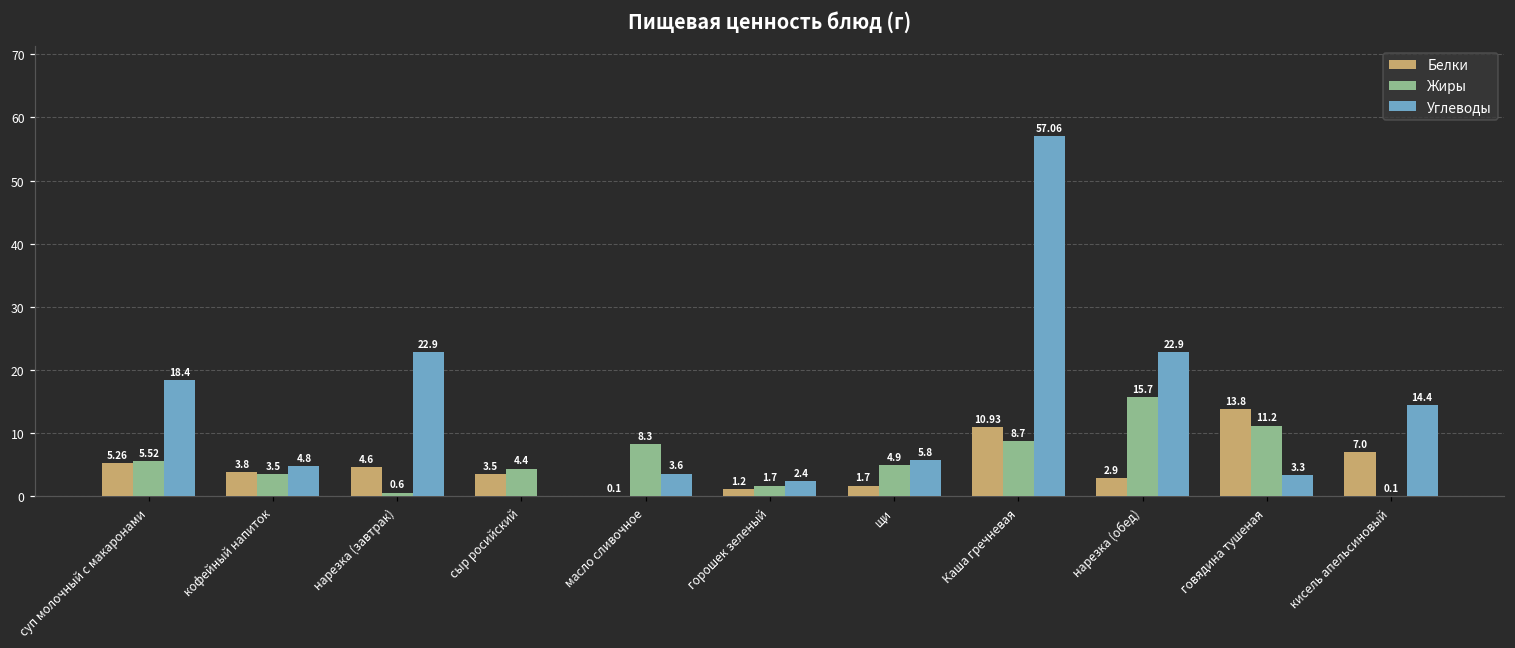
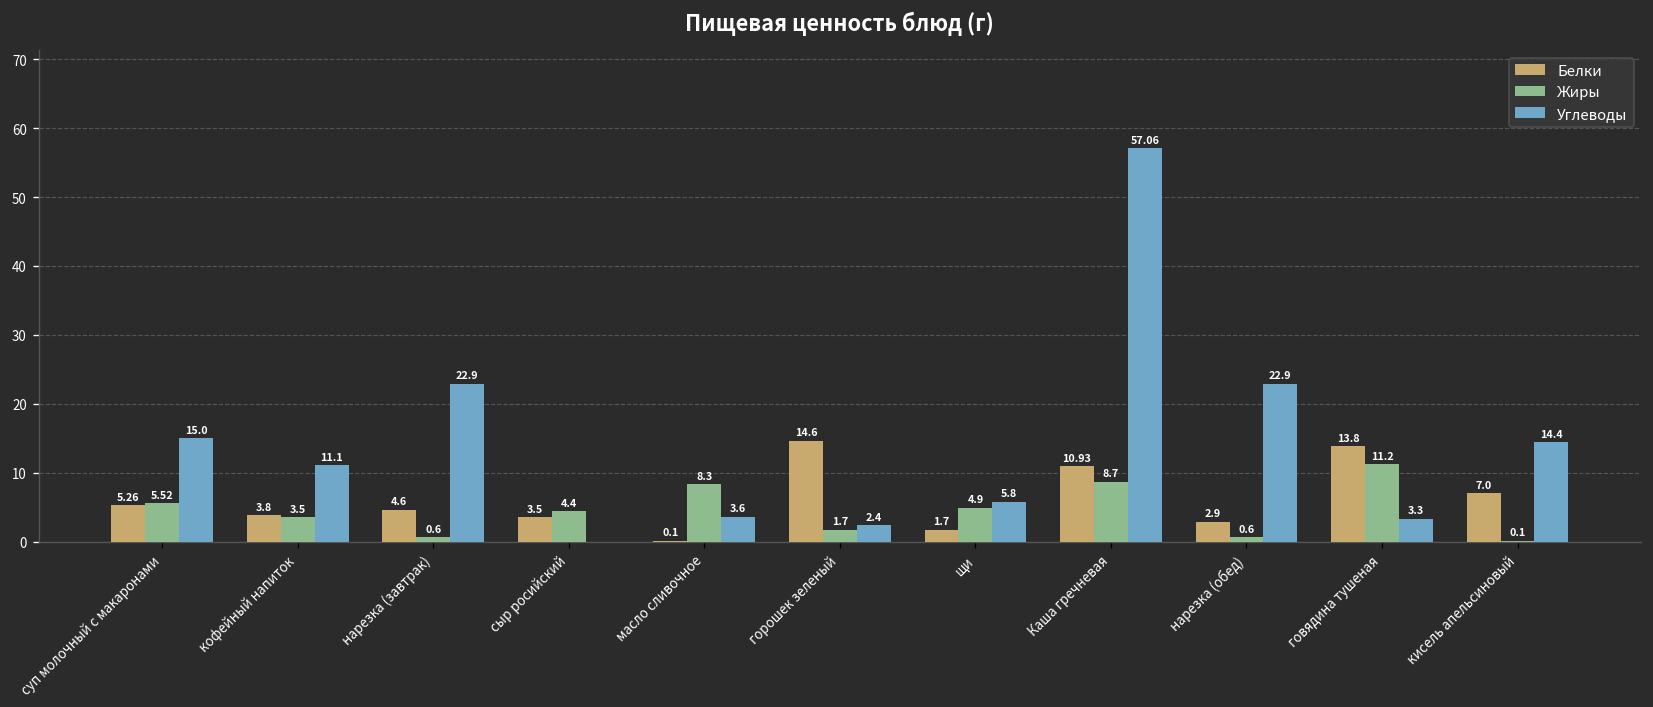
Углеводы, суп молочный с макаронами: 18.4 -> 15.0
Углеводы, кофейный напиток: 4.8 -> 11.1
Белки, горошек зеленый: 1.2 -> 14.6
Жиры, нарезка (обед): 15.7 -> 0.6
